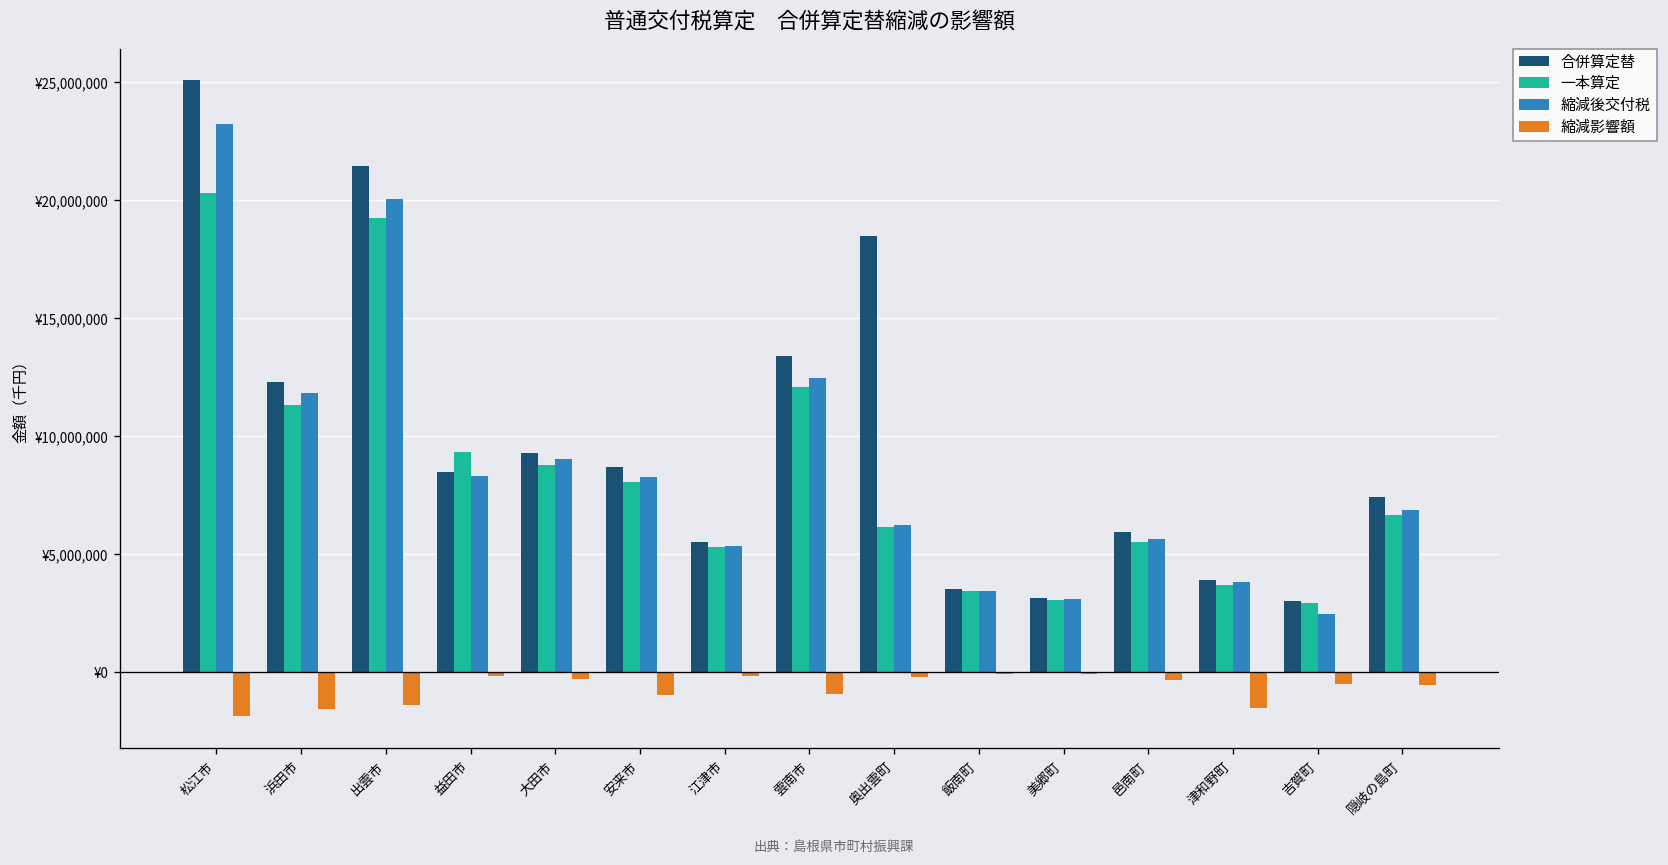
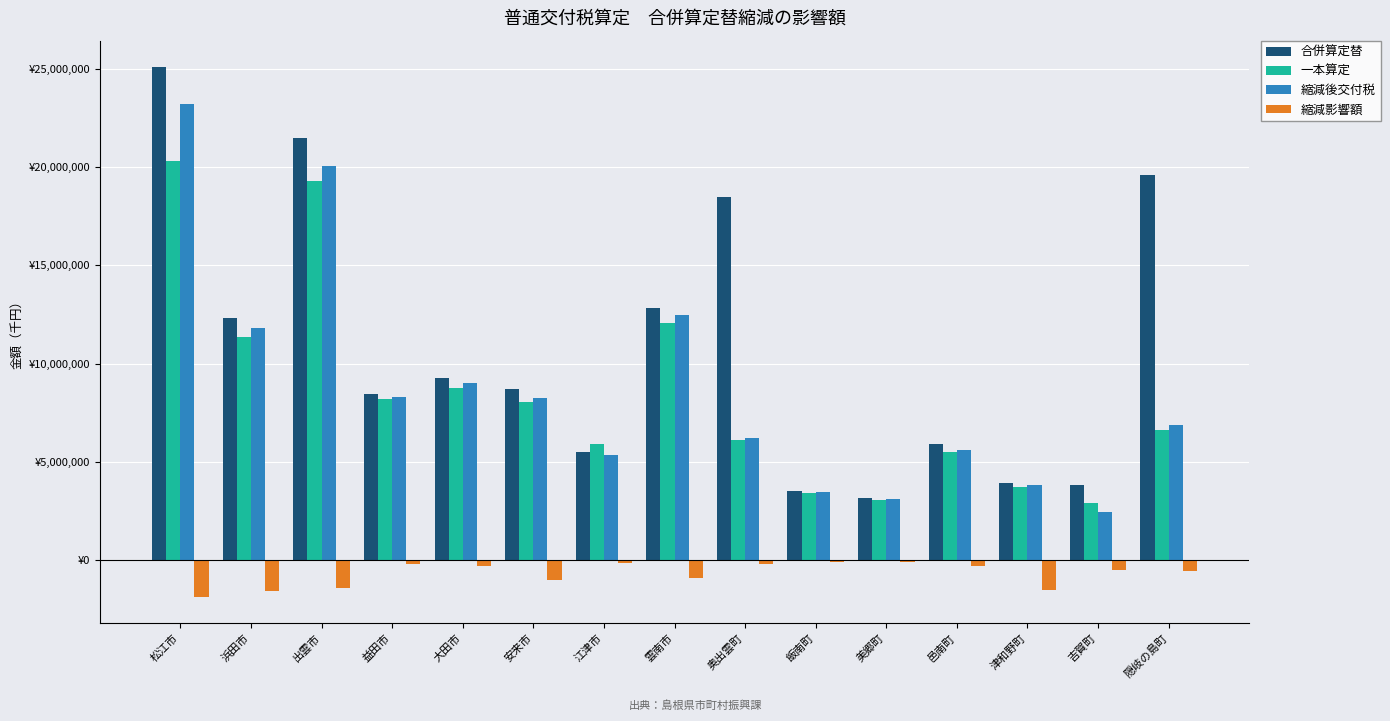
一本算定, 益田市: ¥9,300,000 -> ¥8,200,000
一本算定, 江津市: ¥5,300,000 -> ¥5,900,000
合併算定替, 雲南市: ¥13,400,000 -> ¥12,800,000
合併算定替, 吉賀町: ¥3,000,000 -> ¥3,800,000
合併算定替, 隠岐の島町: ¥7,400,000 -> ¥19,600,000
